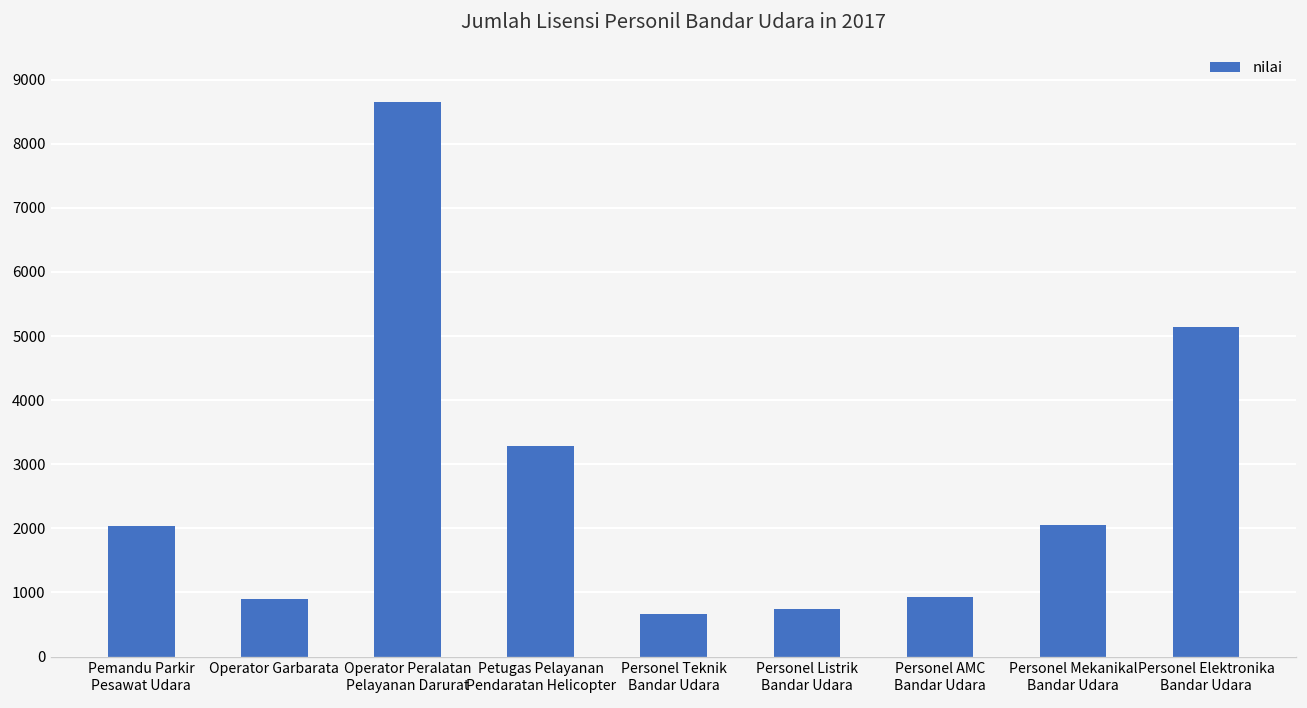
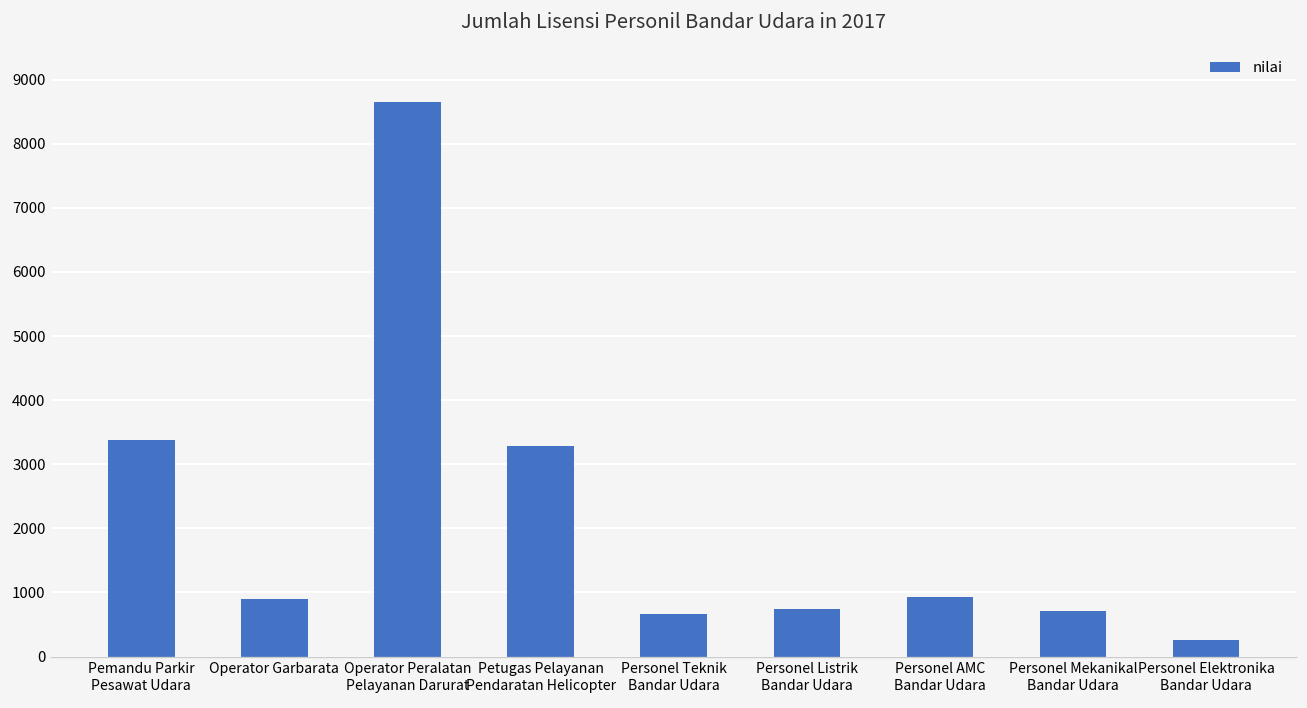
Pemandu Parkir Pesawat Udara: 2000 -> 3400
Personel Mekanikal Bandar Udara: 2100 -> 700
Personel Elektronika Bandar Udara: 5100 -> 300
